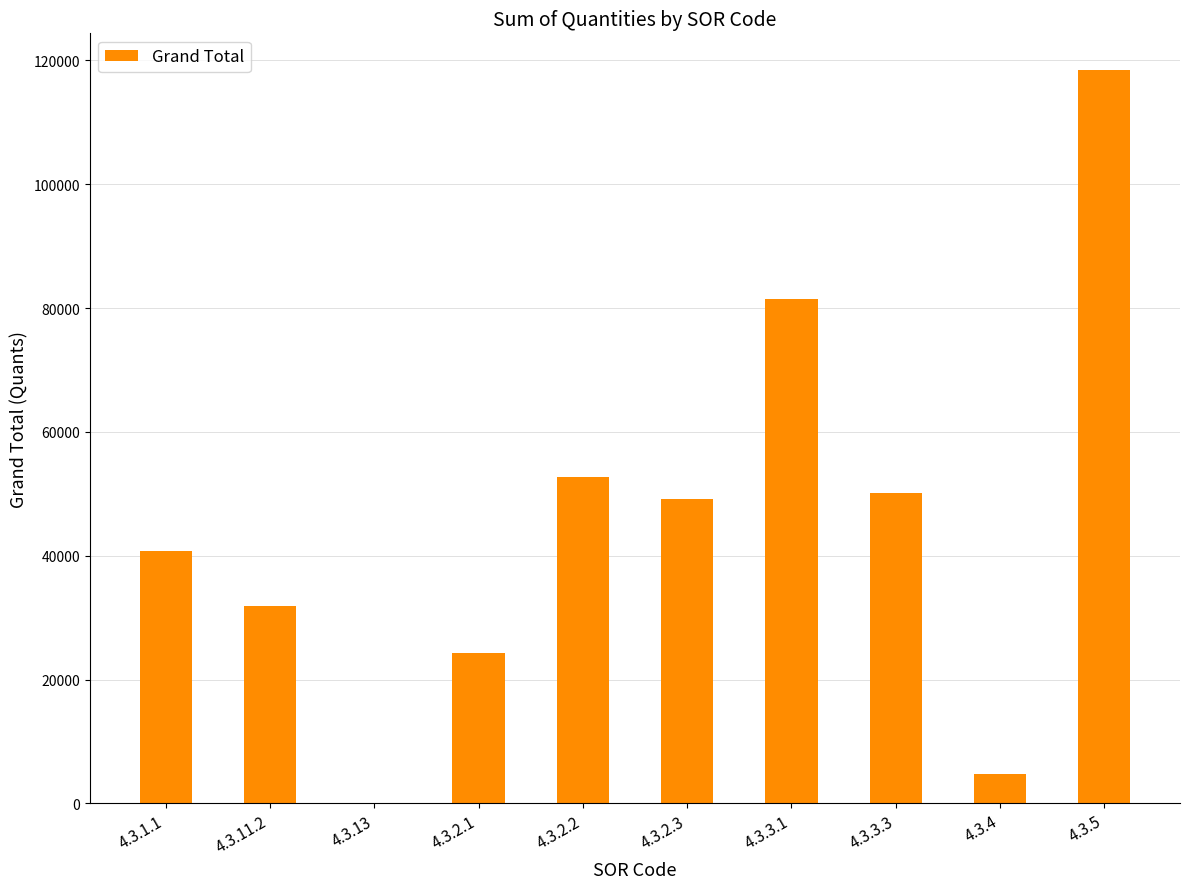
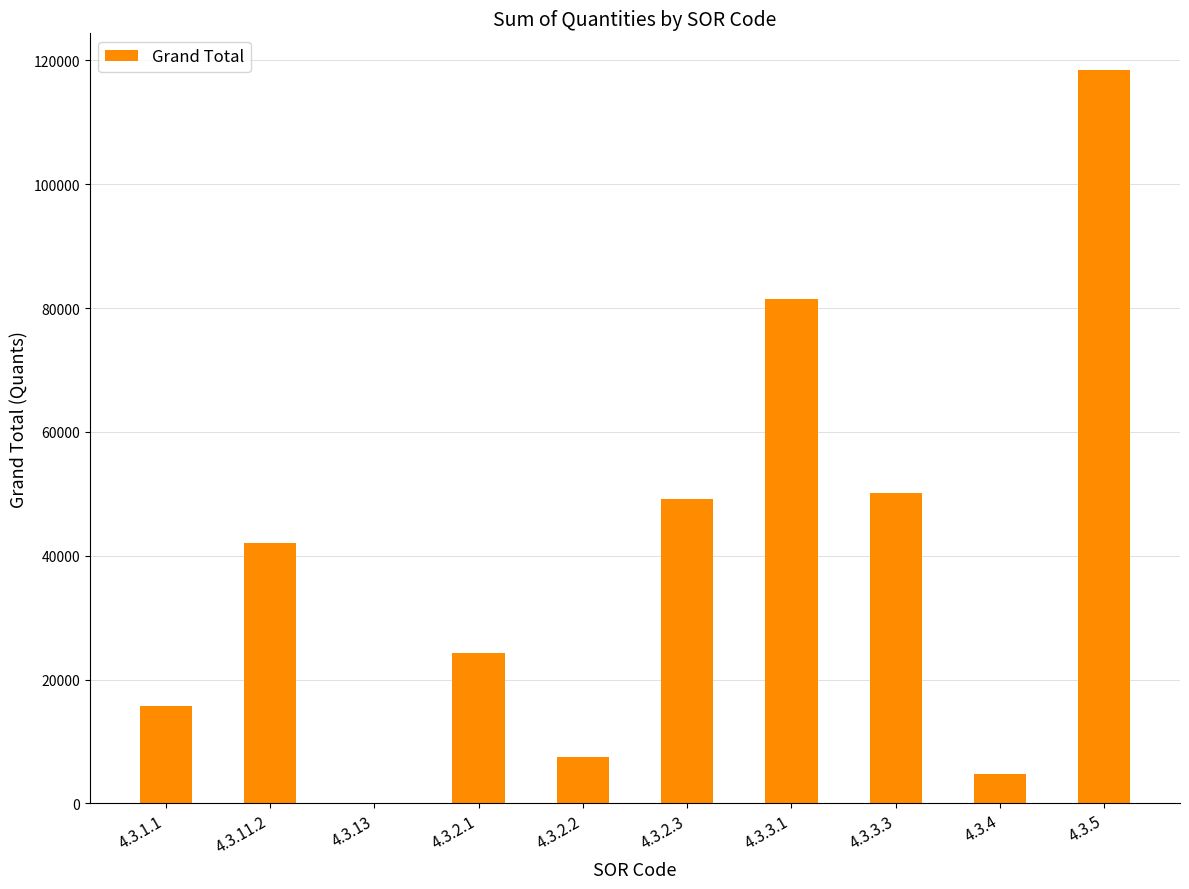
4.3.1.1: 41000 -> 16000
4.3.11.2: 32000 -> 42000
4.3.2.2: 53000 -> 7000
